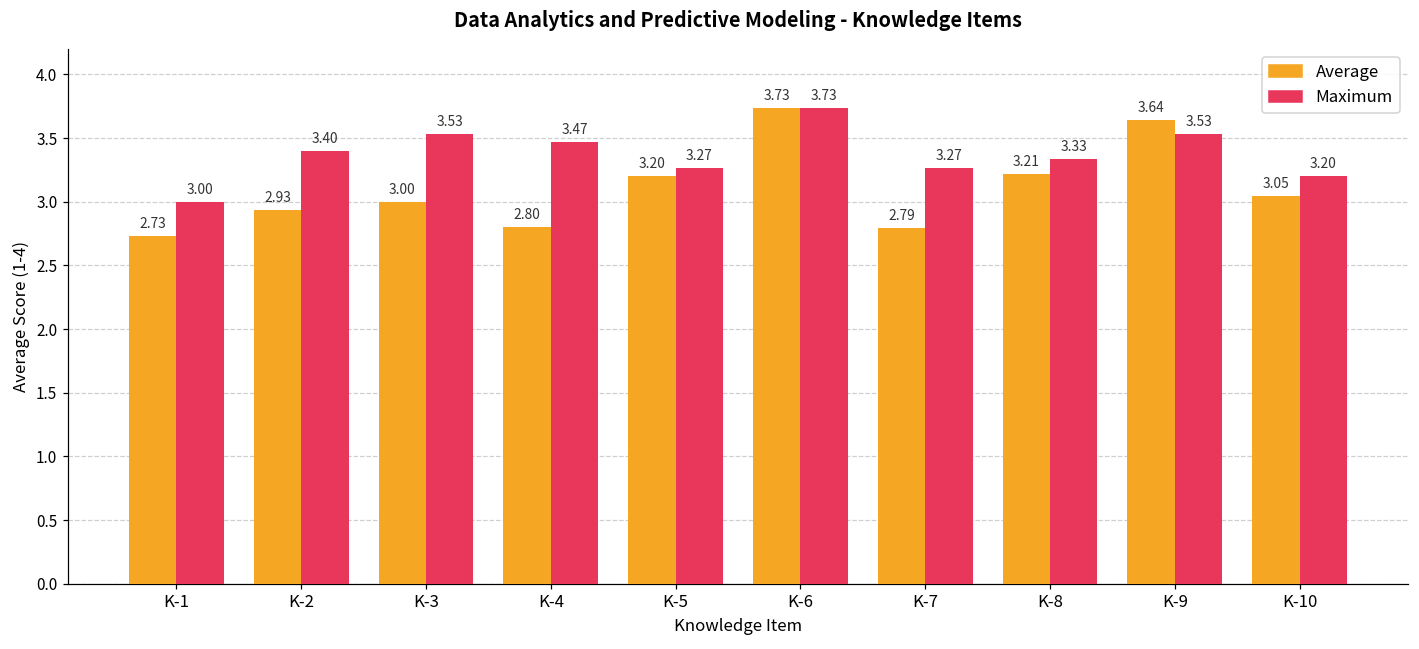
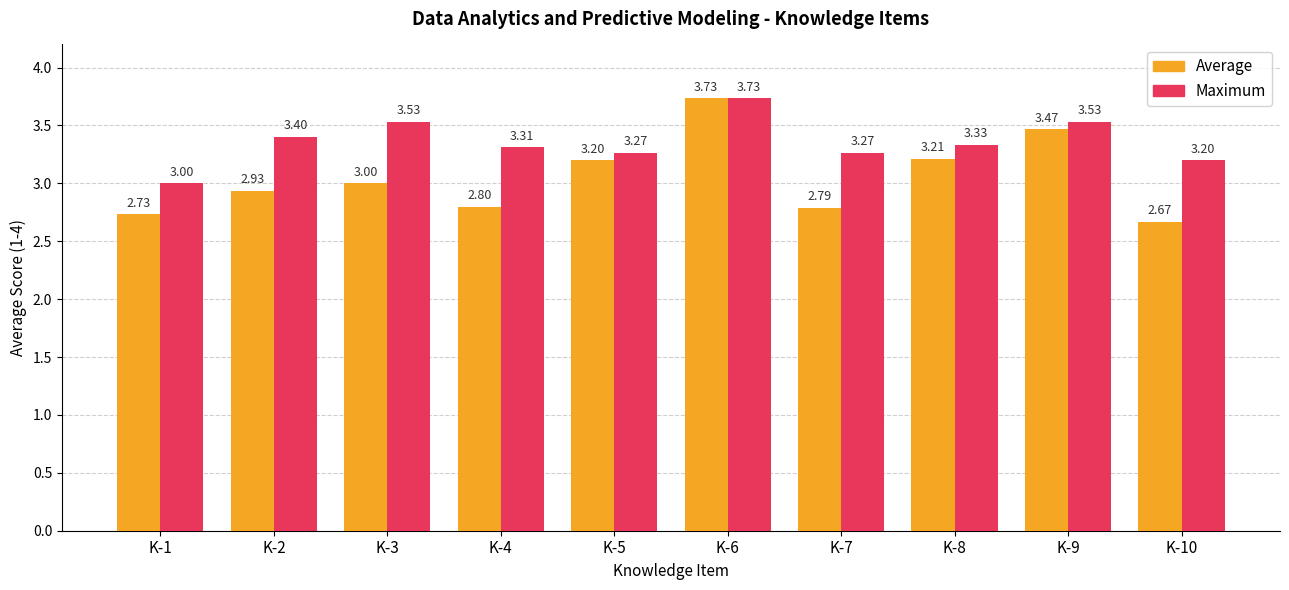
Maximum, K-4: 3.47 -> 3.31
Average, K-9: 3.64 -> 3.47
Average, K-10: 3.05 -> 2.67
